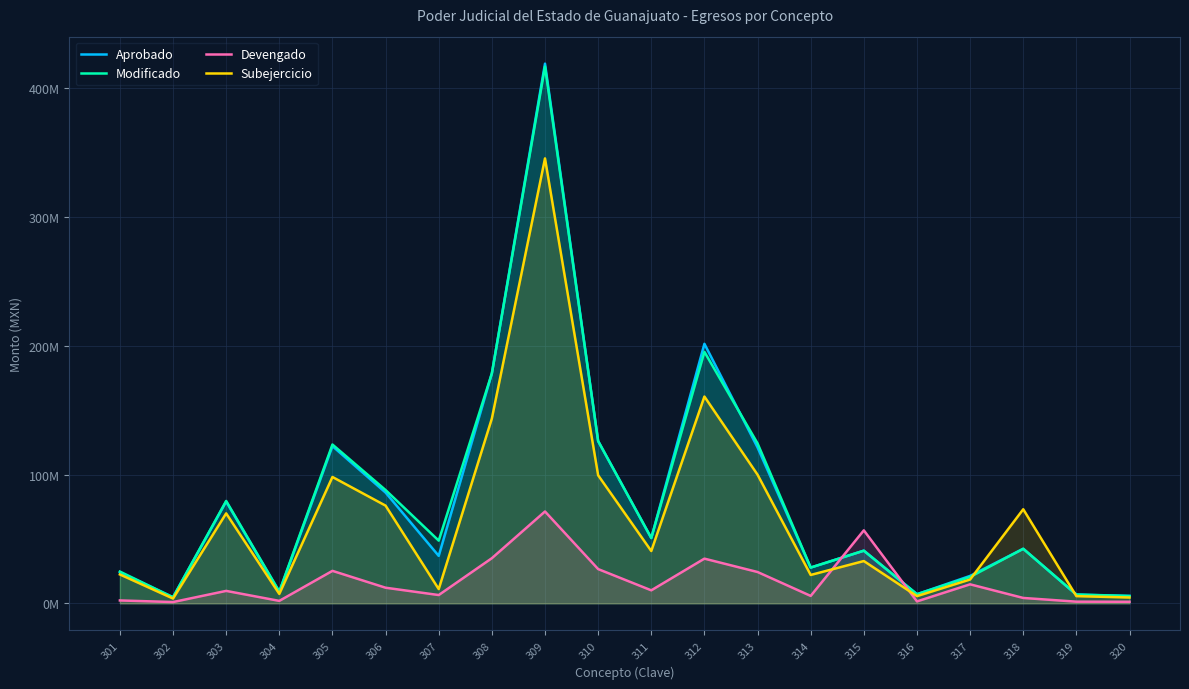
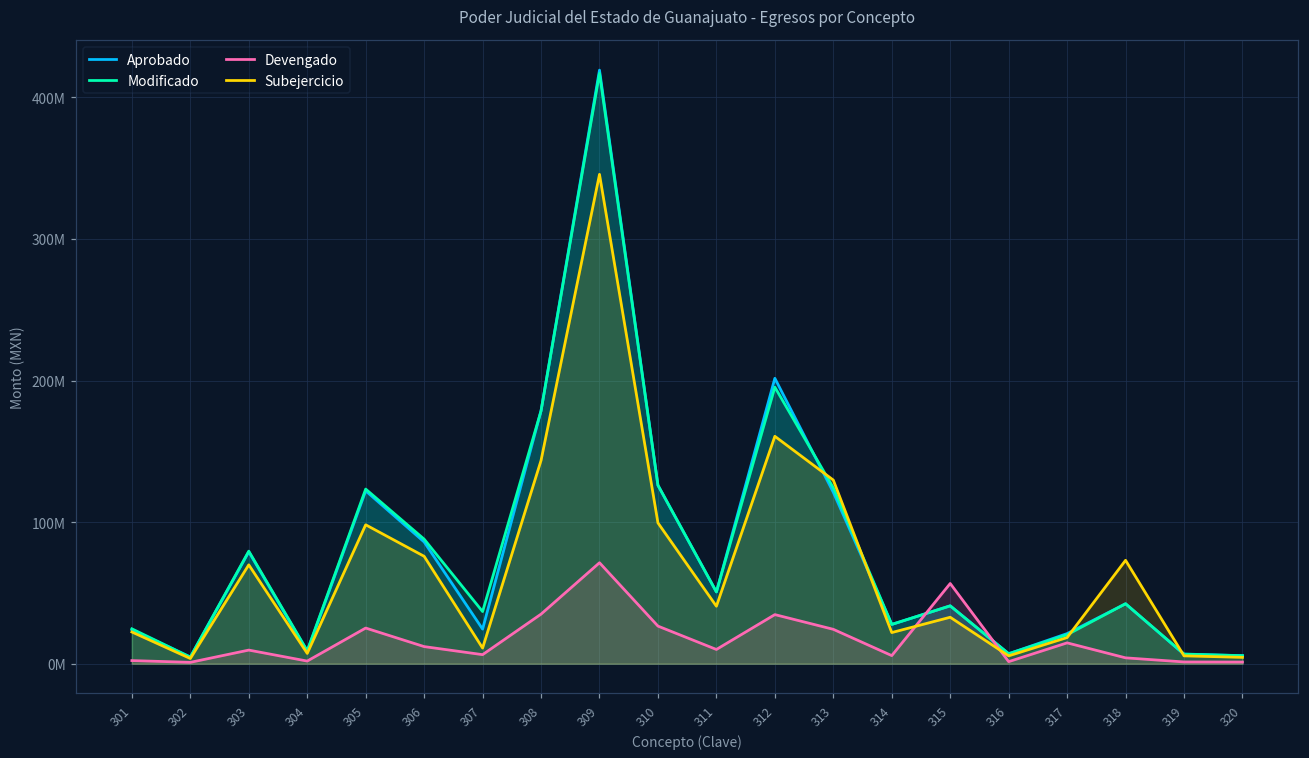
Aprobado, 307: 37000000 -> 24000000
Modificado, 307: 49000000 -> 37000000
Subejercicio, 313: 100000000 -> 130000000
